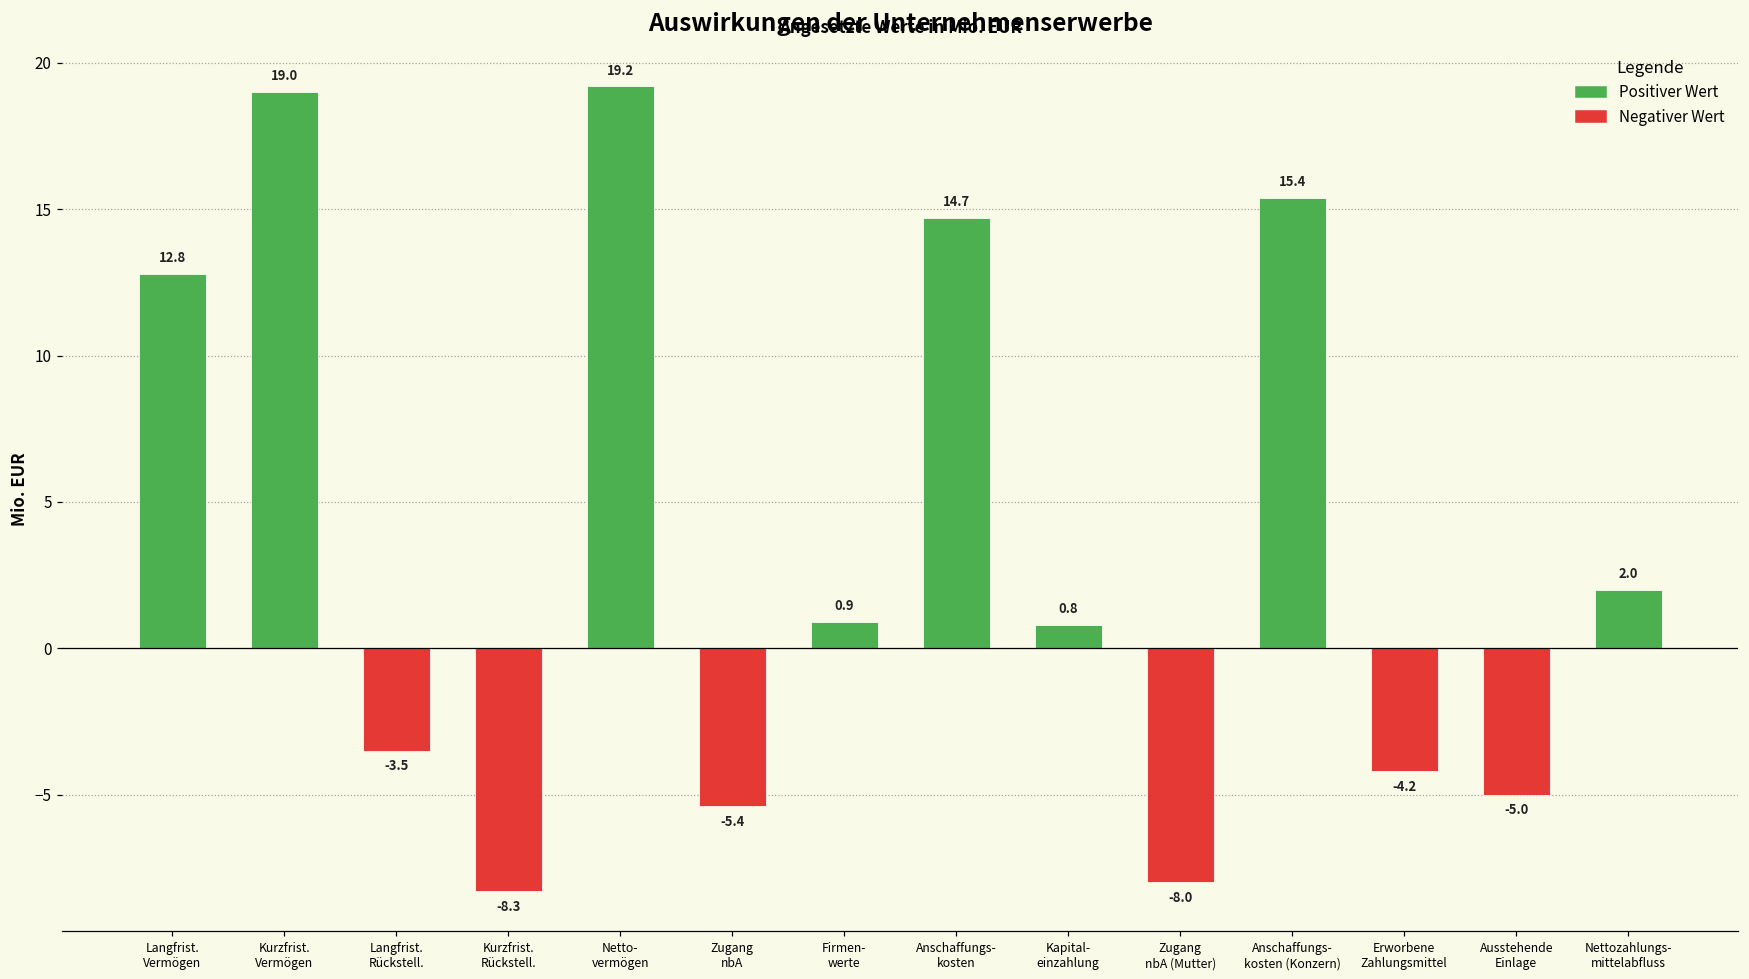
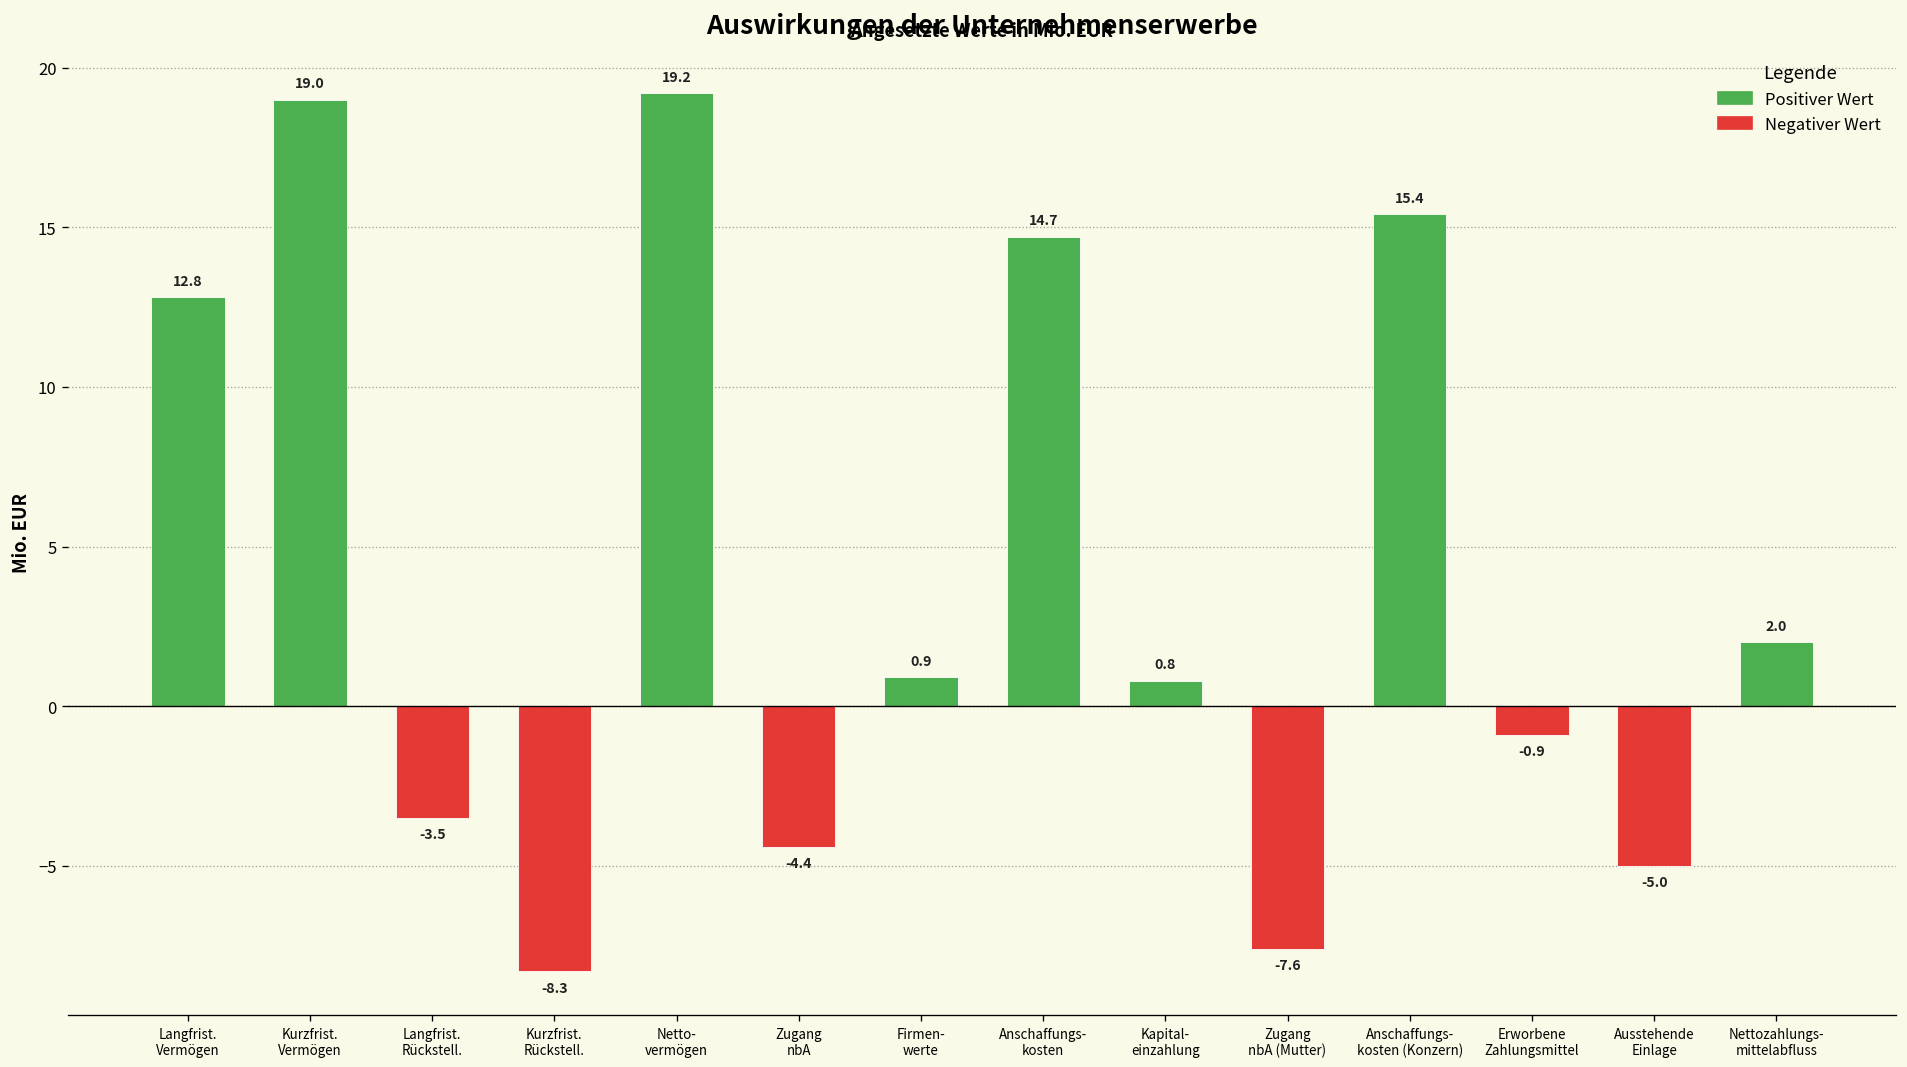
Zugang nbA: -5.4 -> -4.4
Zugang nbA (Mutter): -8.0 -> -7.6
Erworbene Zahlungsmittel: -4.2 -> -0.9
